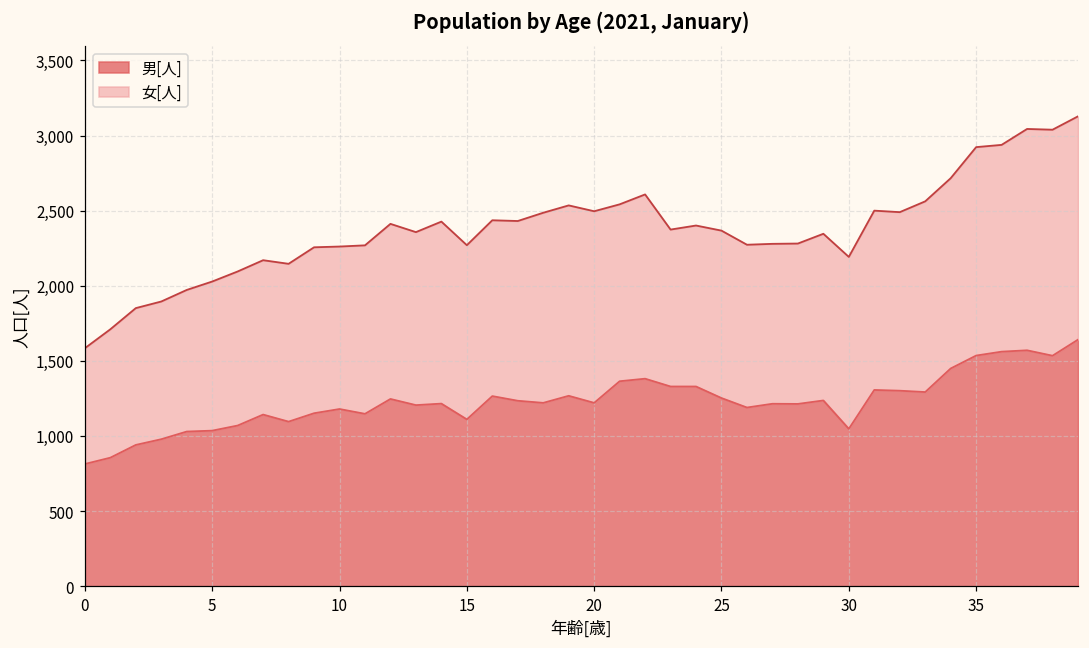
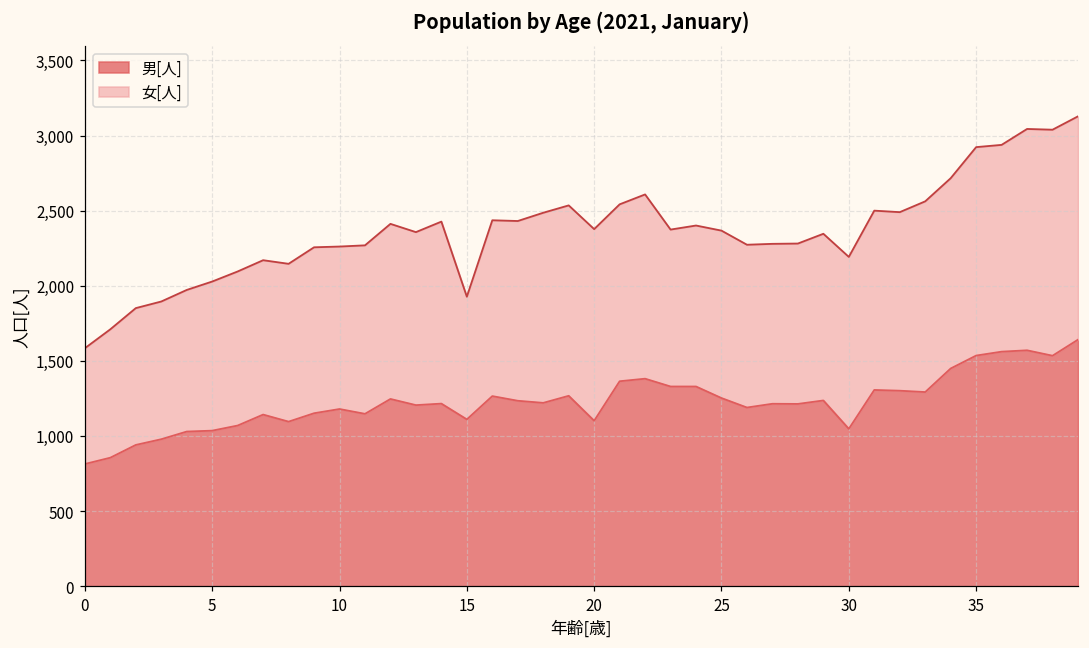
女[人], 15: 1,160 -> 820
男[人], 20: 1,220 -> 1,100
